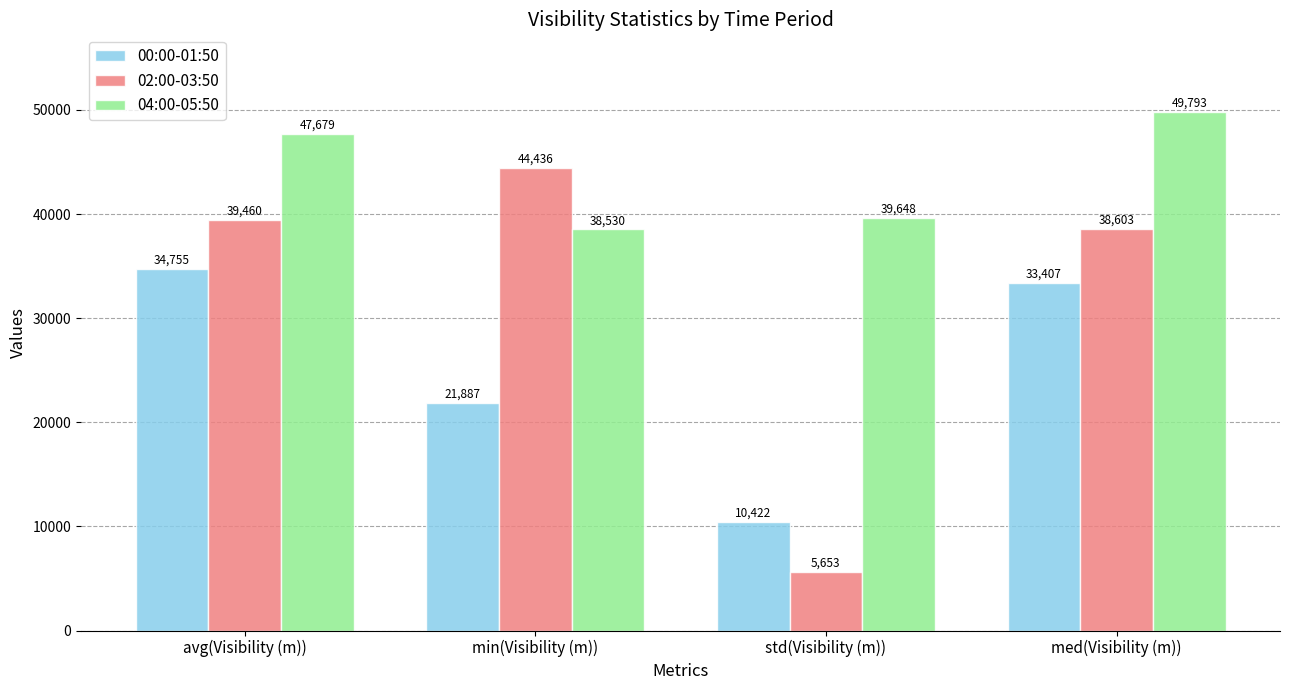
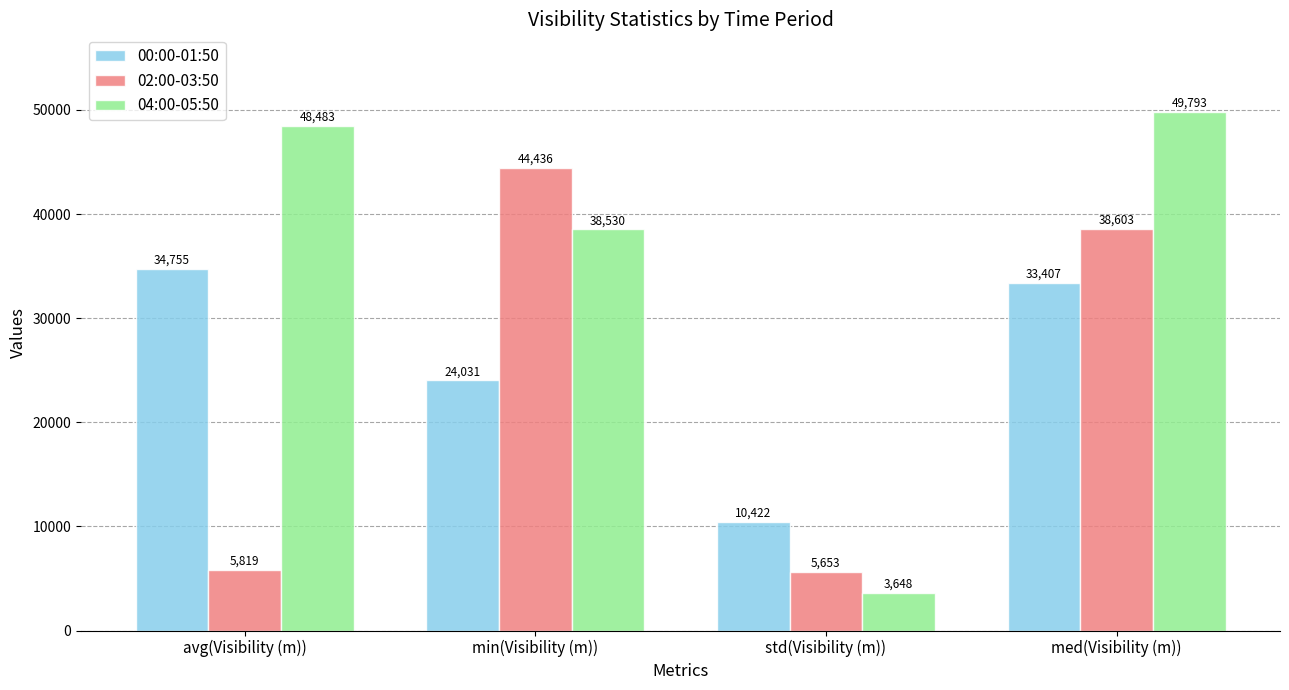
02:00-03:50, avg(Visibility (m)): 39,460 -> 5,819
04:00-05:50, avg(Visibility (m)): 47,679 -> 48,483
00:00-01:50, min(Visibility (m)): 21,887 -> 24,031
04:00-05:50, std(Visibility (m)): 39,648 -> 3,648
